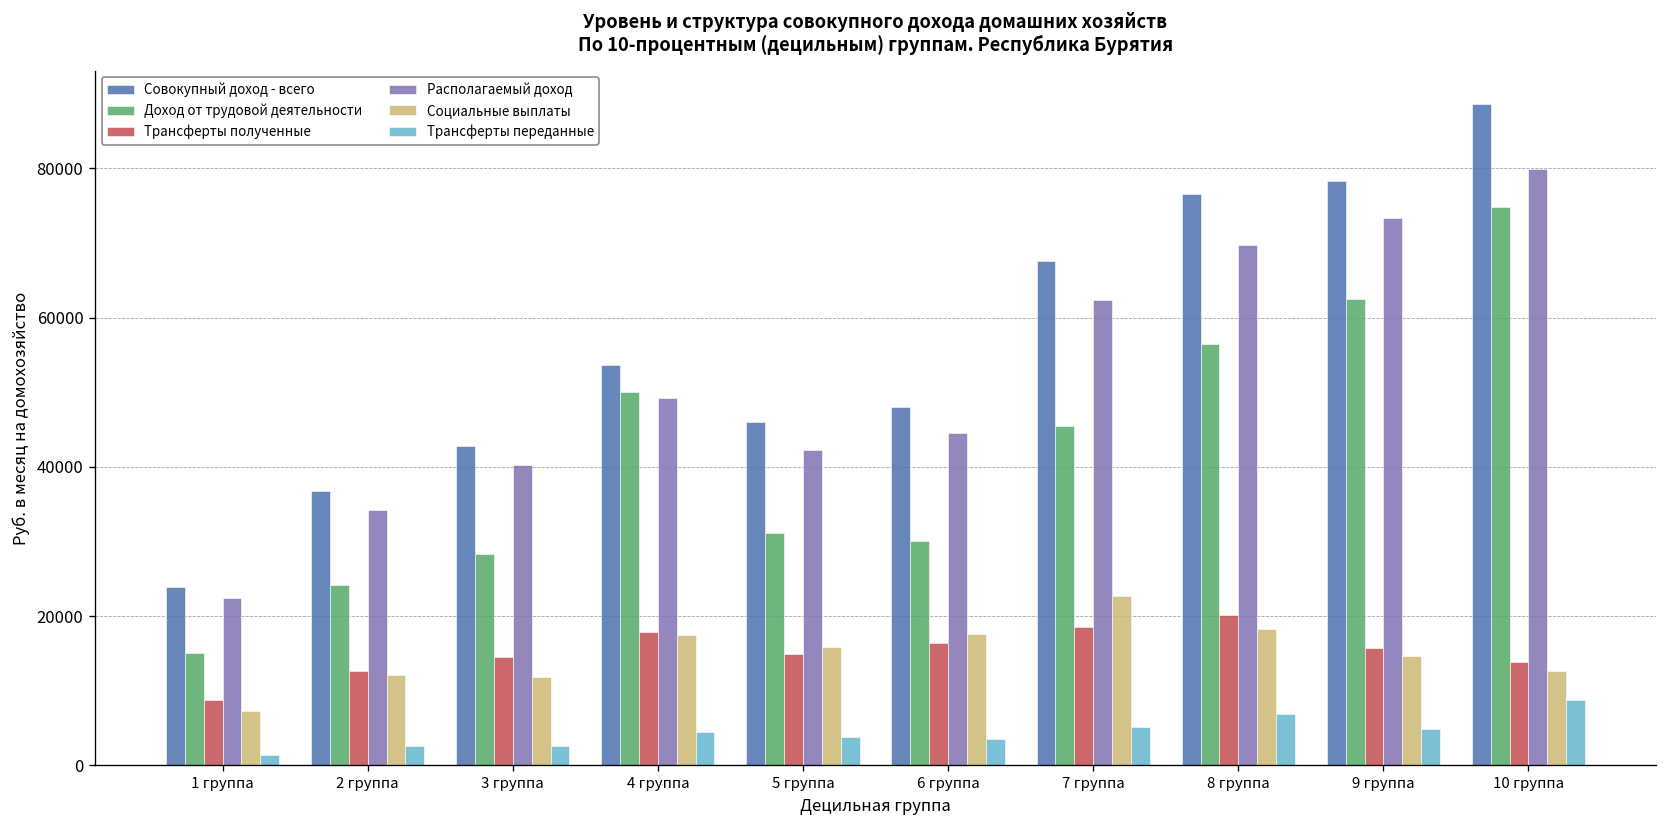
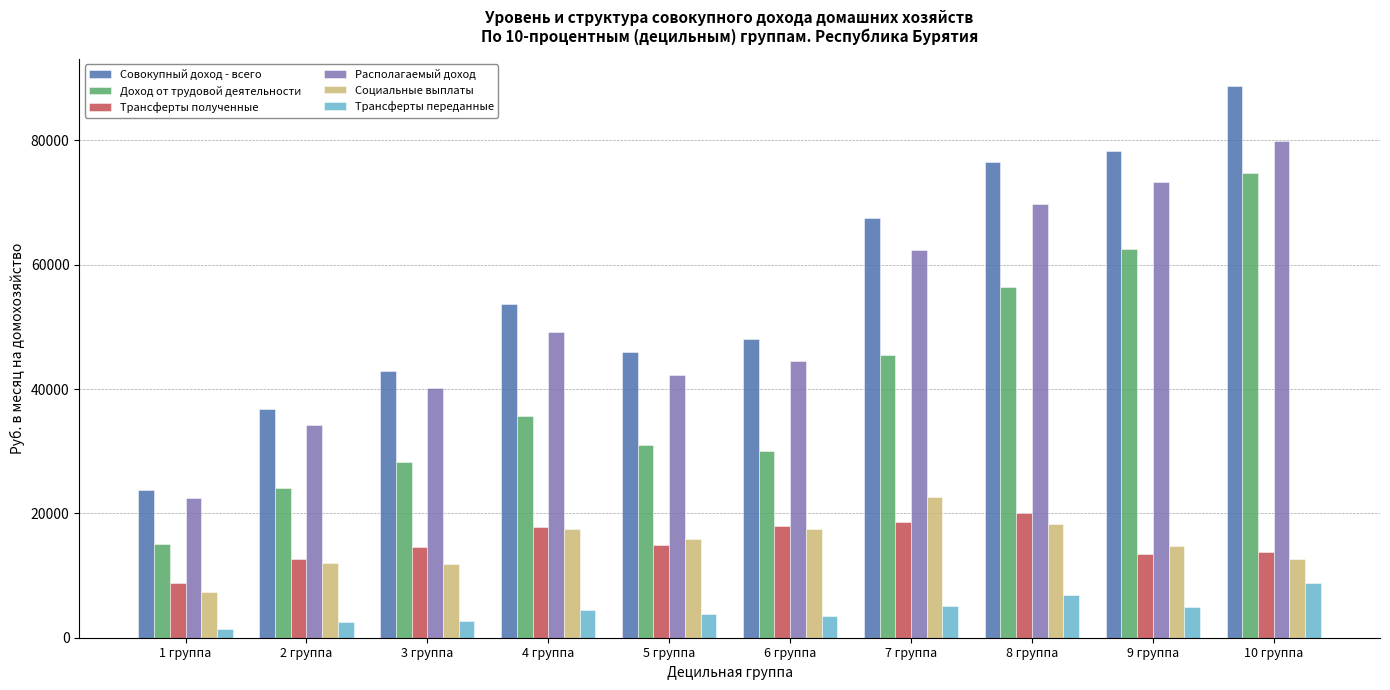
Доход от трудовой деятельности, 4 группа: 50000 -> 36000
Трансферты полученные, 6 группа: 16000 -> 18000
Трансферты полученные, 9 группа: 16000 -> 14000
